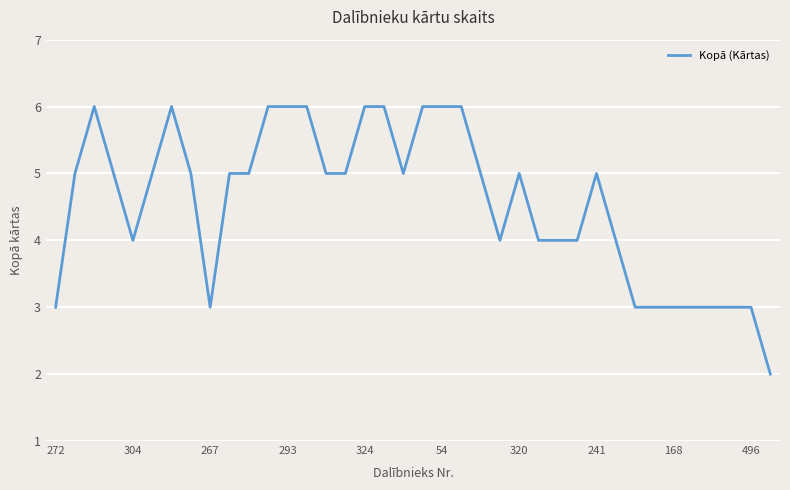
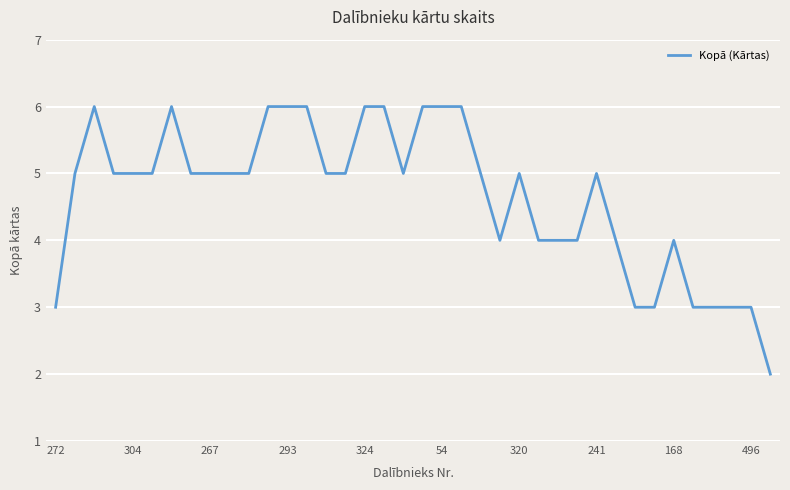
304: 4 -> 5
267: 3 -> 5
168: 3 -> 4
